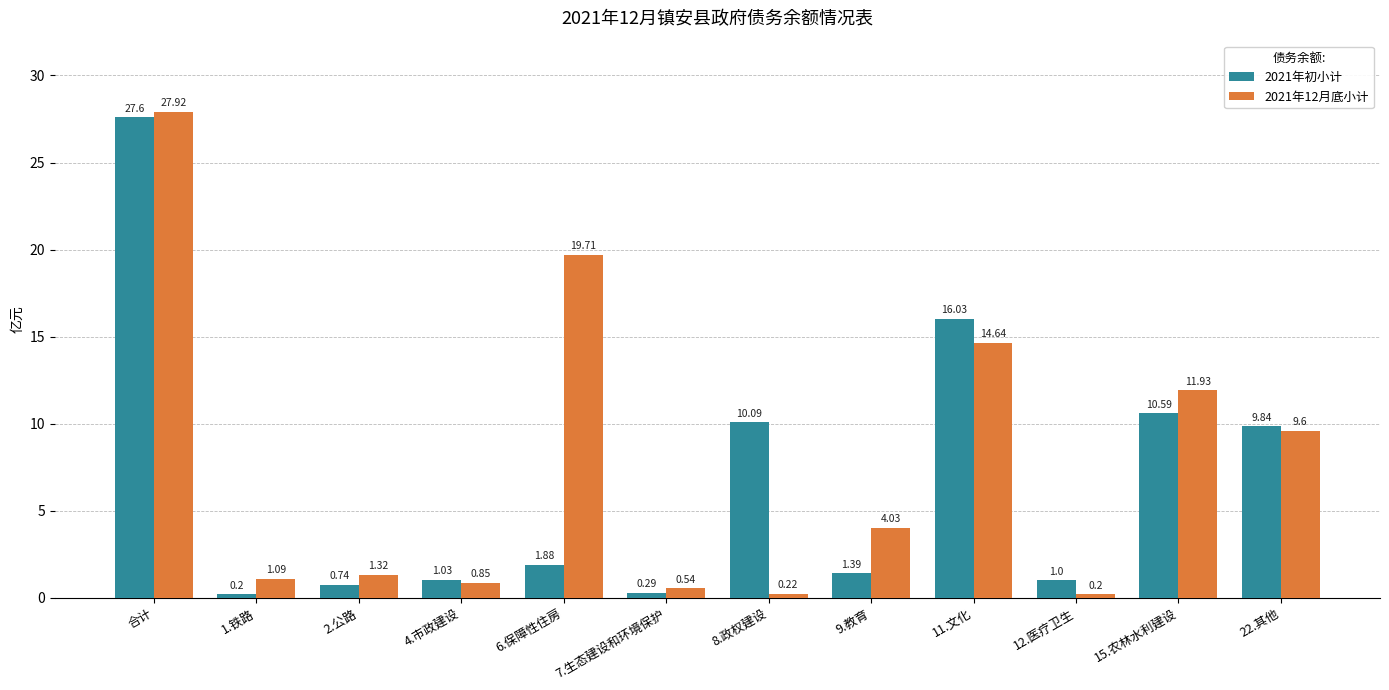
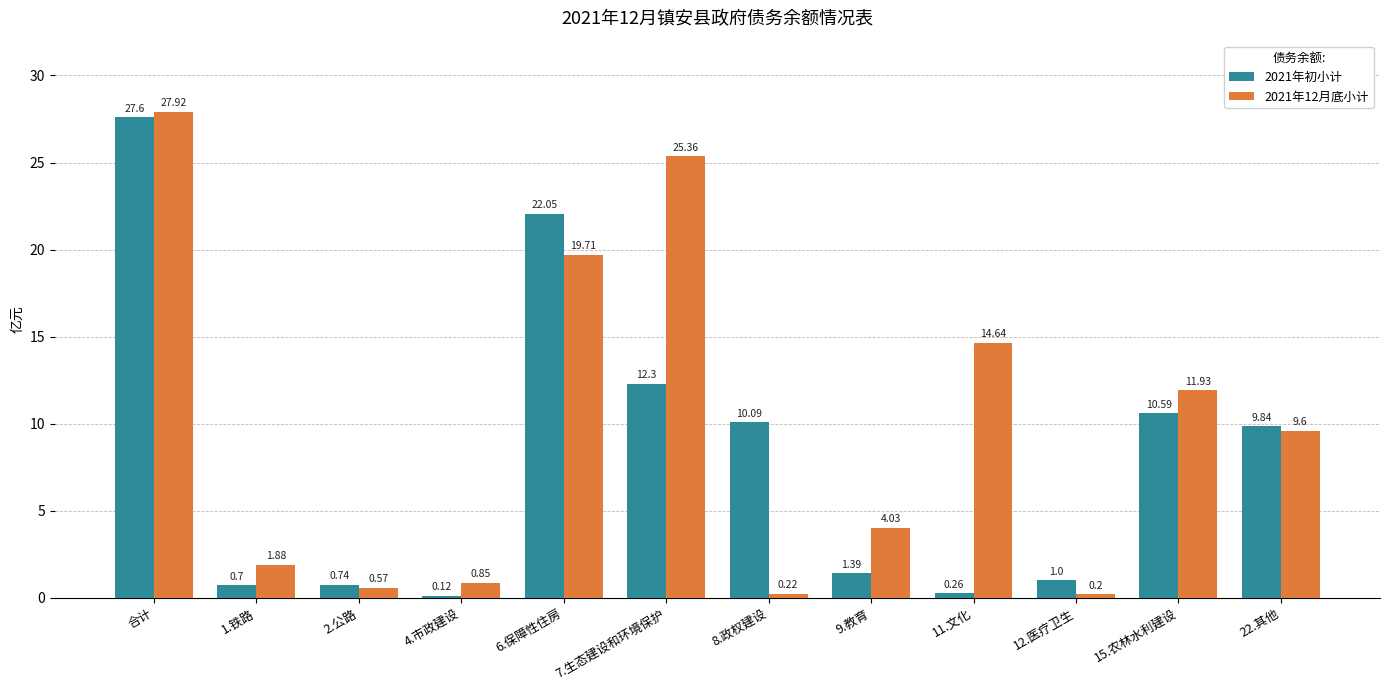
2021年初小计, 1.铁路: 0.2 -> 0.7
2021年12月底小计, 1.铁路: 1.09 -> 1.88
2021年12月底小计, 2.公路: 1.32 -> 0.57
2021年初小计, 4.市政建设: 1.03 -> 0.12
2021年初小计, 6.保障性住房: 1.88 -> 22.05
2021年初小计, 7.生态建设和环境保护: 0.29 -> 12.3
2021年12月底小计, 7.生态建设和环境保护: 0.54 -> 25.36
2021年初小计, 11.文化: 16.03 -> 0.26
